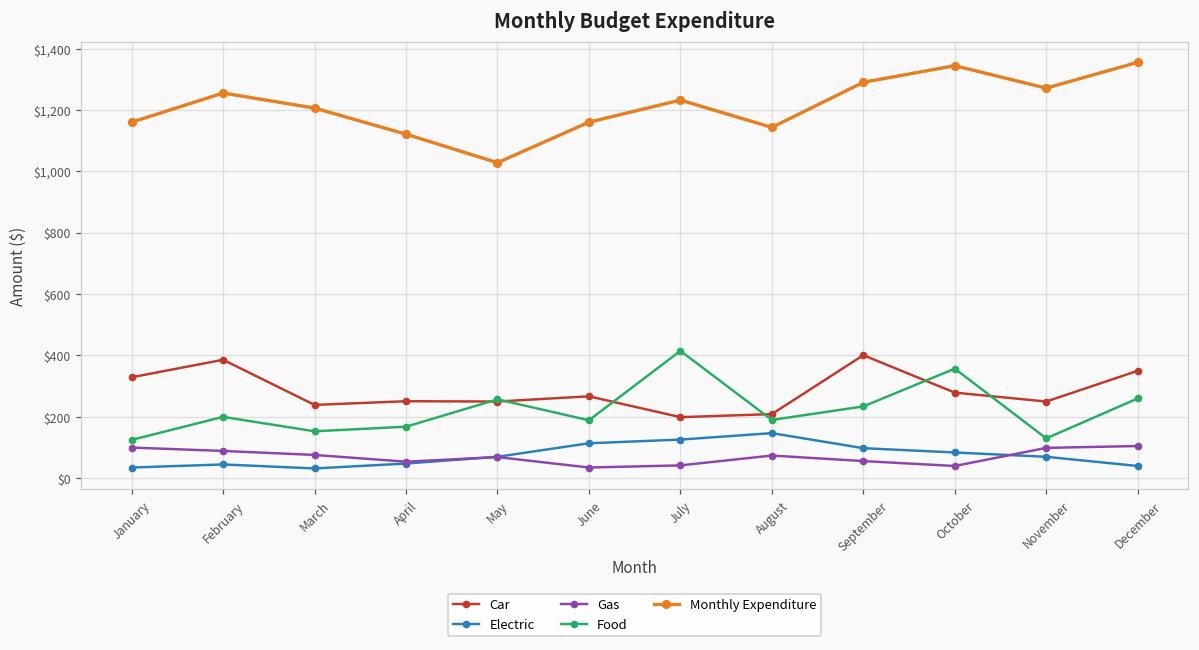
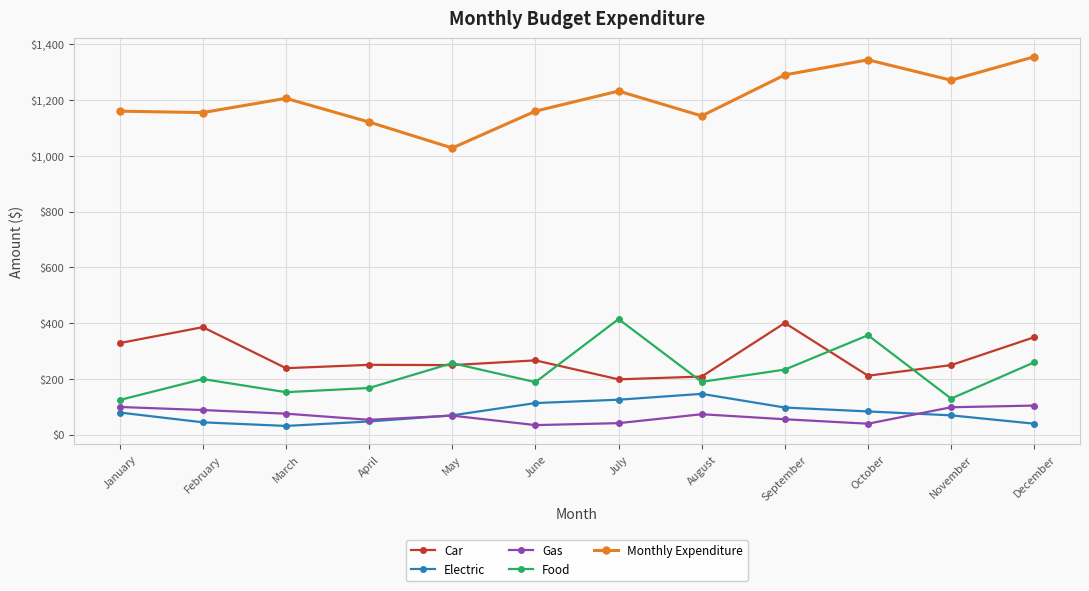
Electric, January: $40 -> $80
Monthly Expenditure, February: $1,260 -> $1,160
Car, October: $280 -> $210
